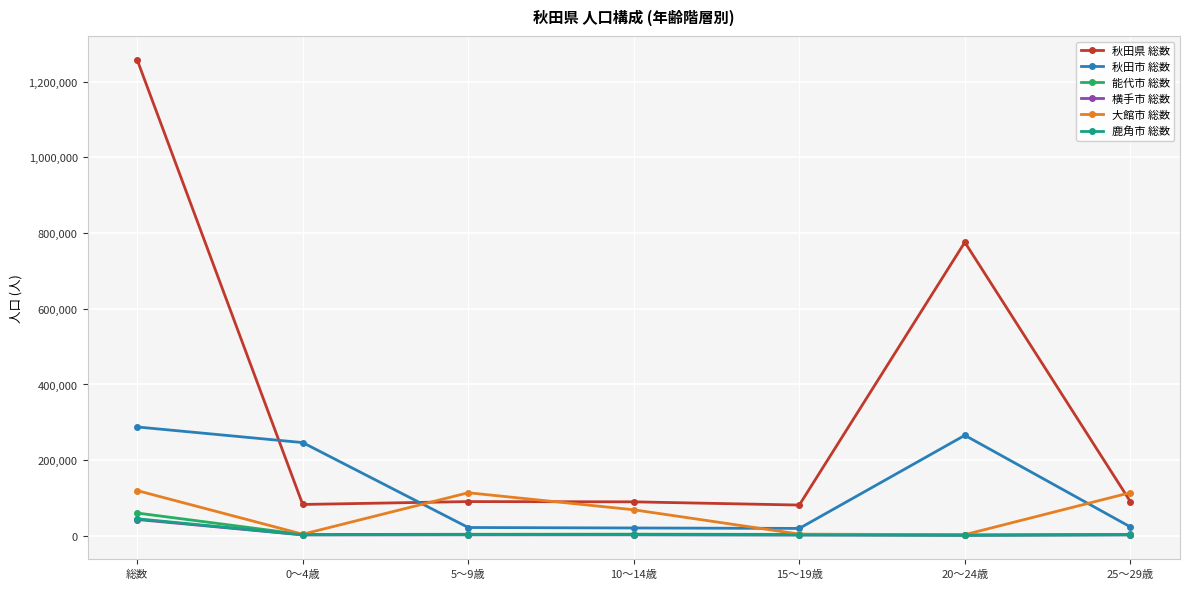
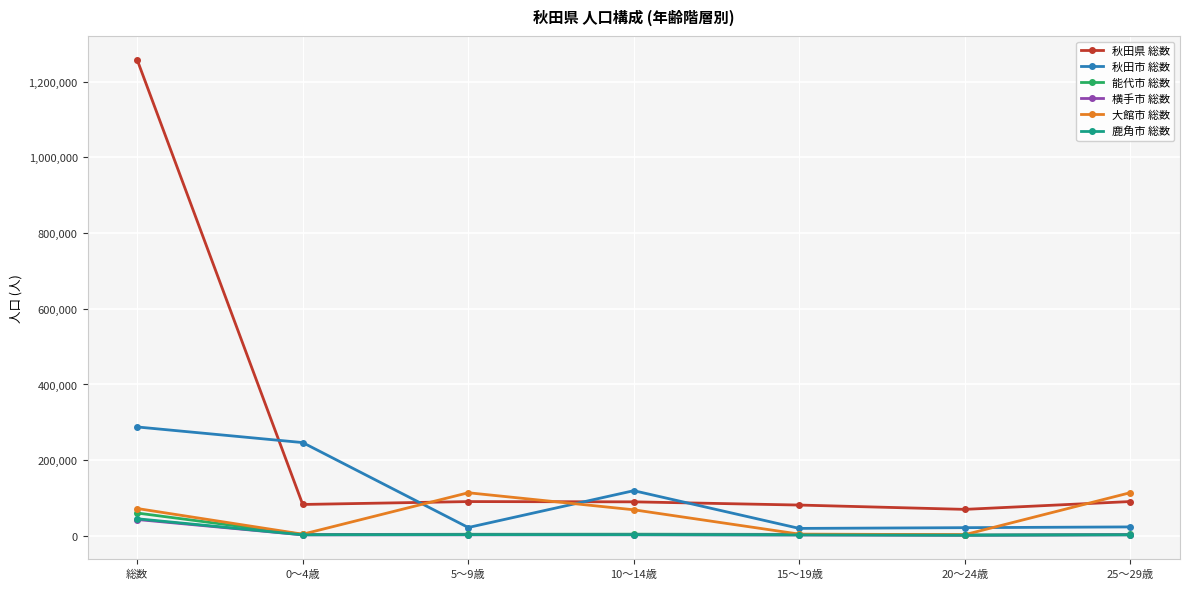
大館市 総数, 総数: 120,000 -> 70,000
秋田市 総数, 10～14歳: 20,000 -> 120,000
秋田県 総数, 20～24歳: 780,000 -> 70,000
秋田市 総数, 20～24歳: 270,000 -> 20,000
